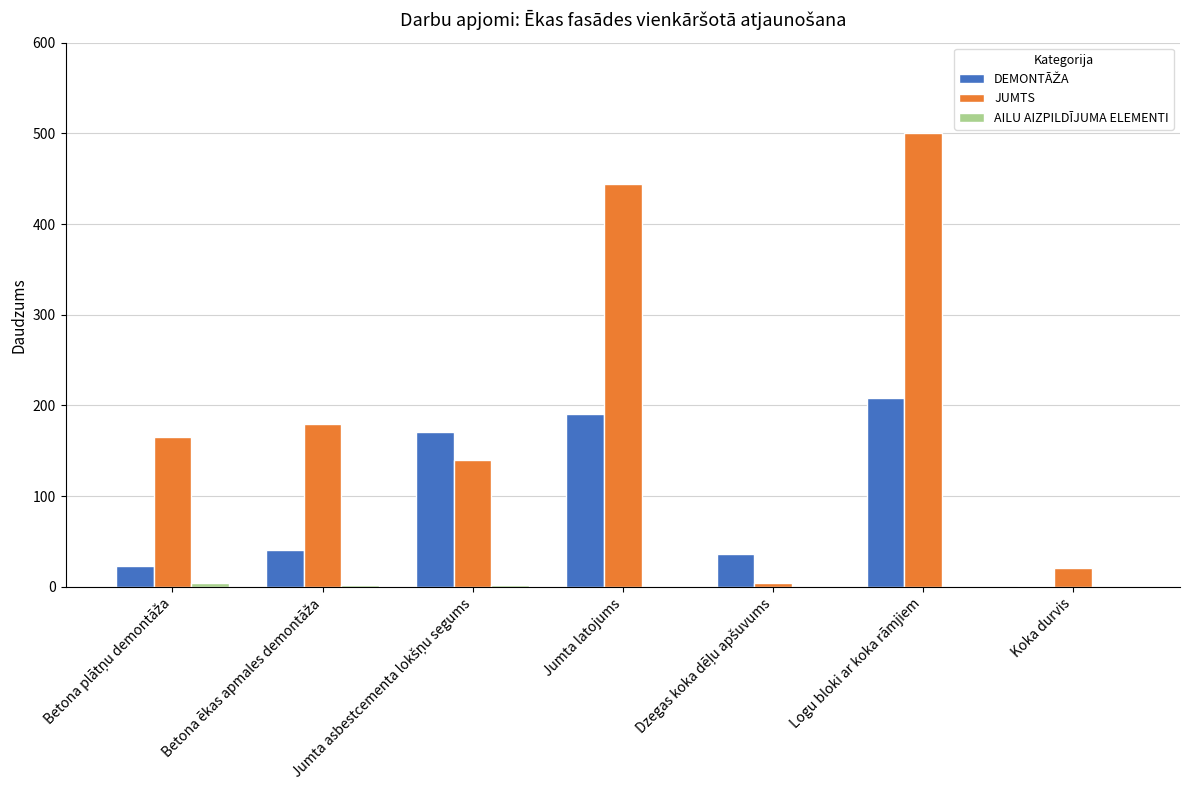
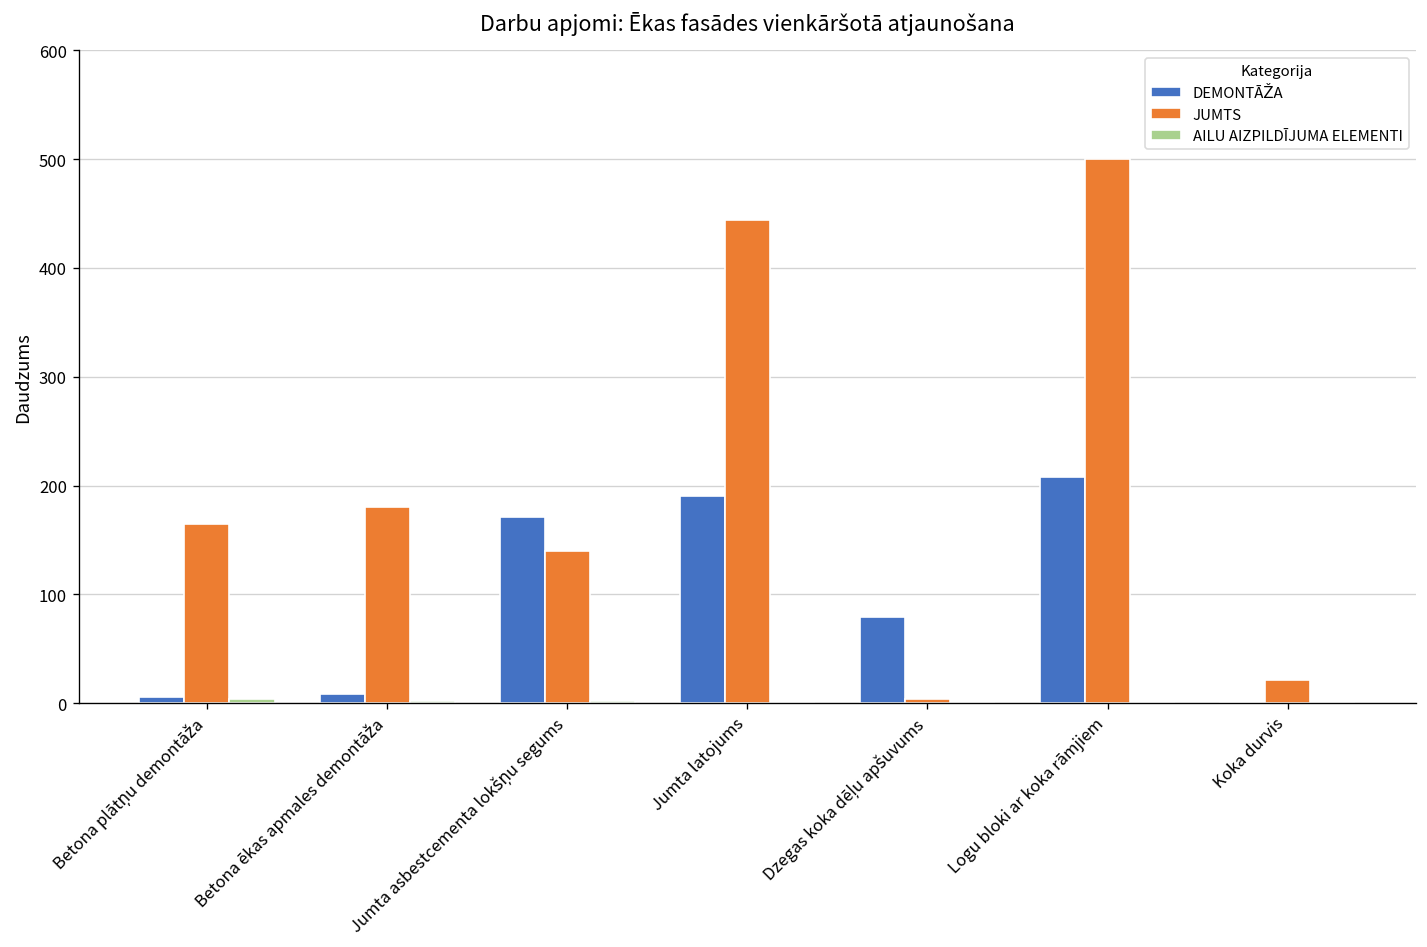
DEMONTĀŽA, Betona plātņu demontāža: 20 -> 10
DEMONTĀŽA, Betona ēkas apmales demontāža: 40 -> 10
DEMONTĀŽA, Dzegas koka dēļu apšuvums: 40 -> 80
